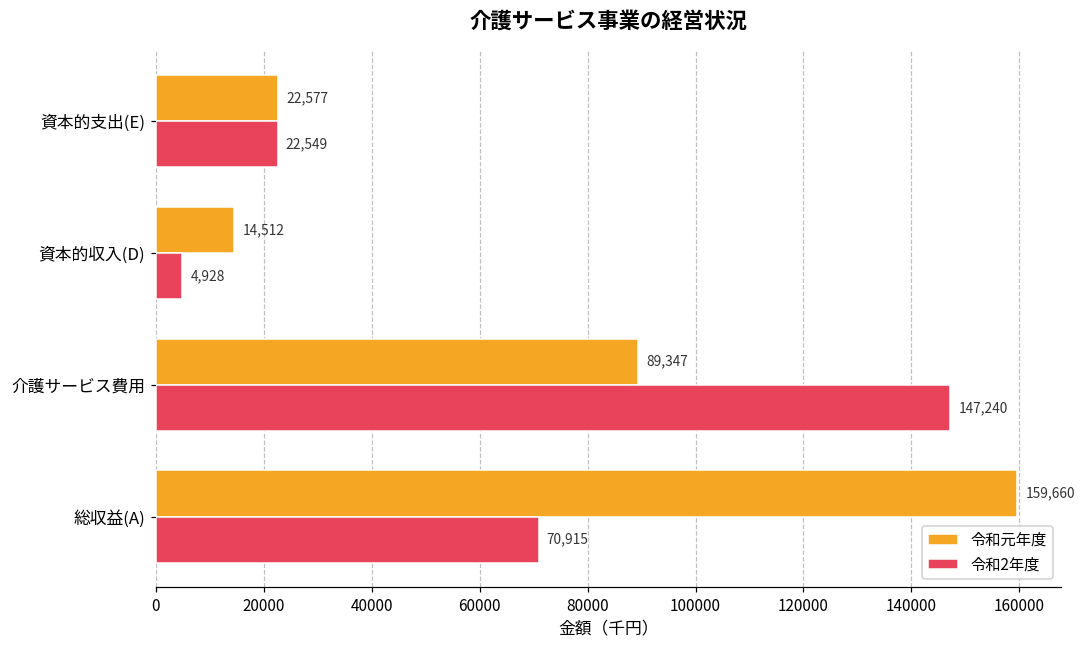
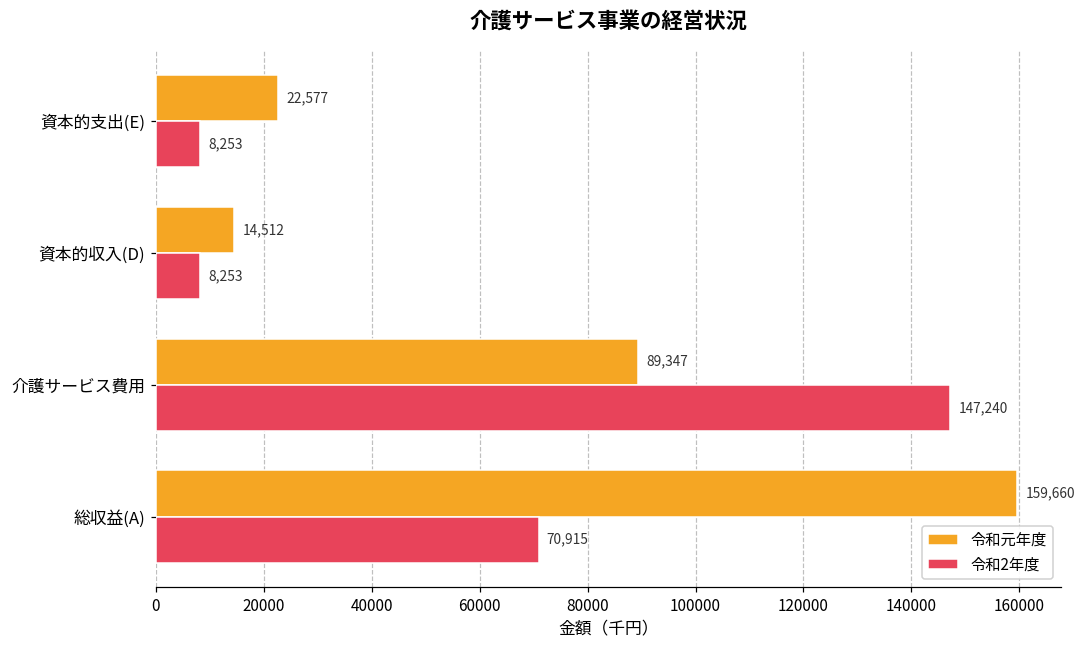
令和2年度, 資本的支出(E): 22,549 -> 8,253
令和2年度, 資本的収入(D): 4,928 -> 8,253
